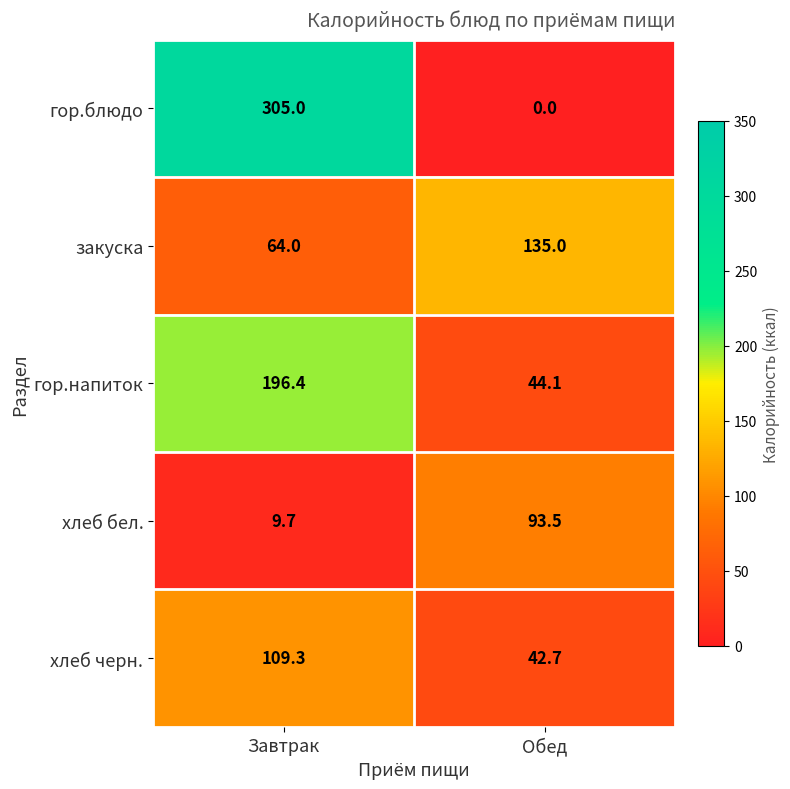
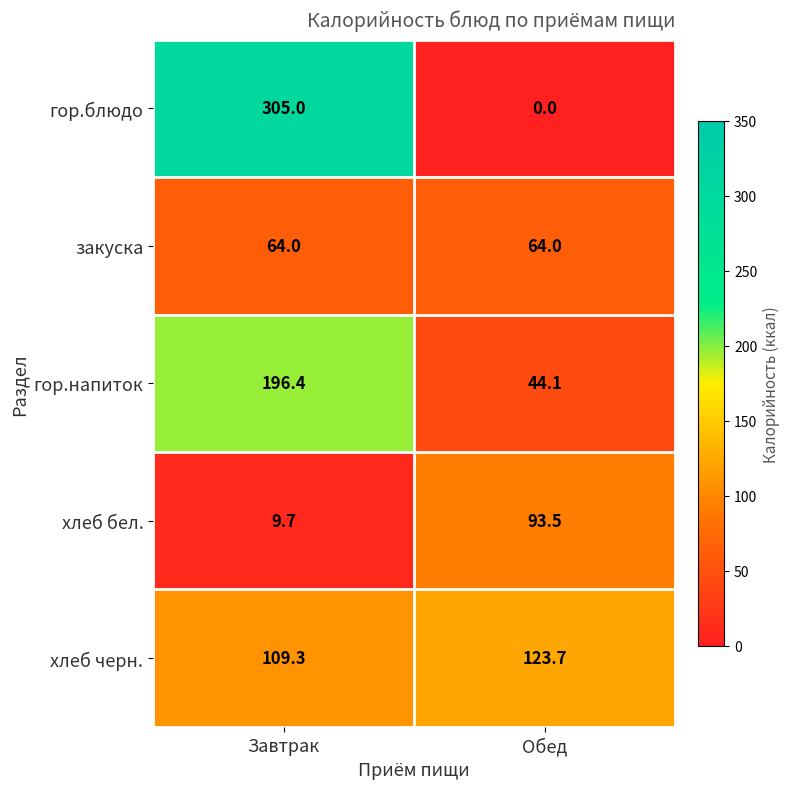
закуска, Обед: 135.0 -> 64.0
хлеб черн., Обед: 42.7 -> 123.7
